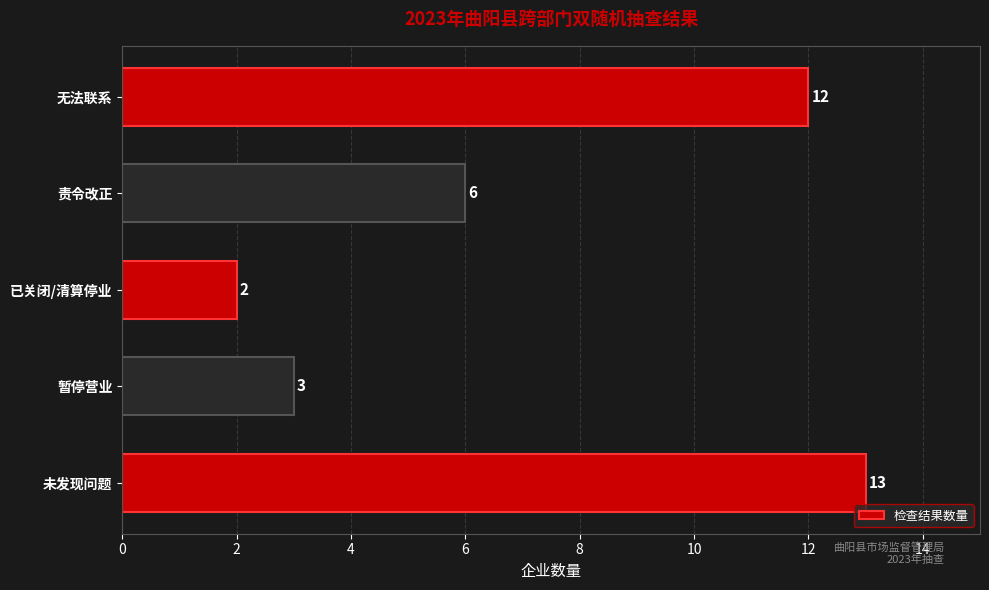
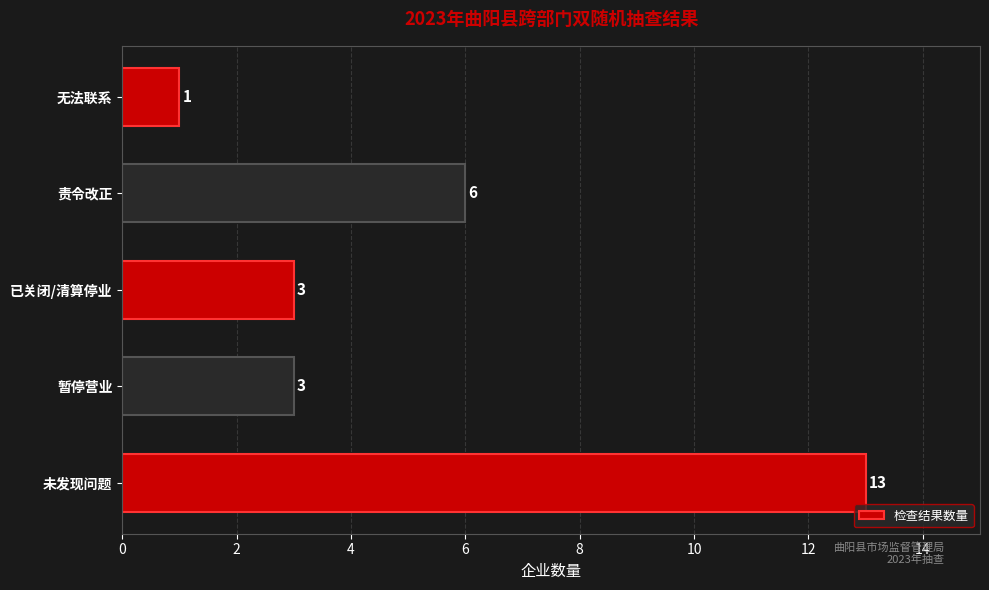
无法联系: 12 -> 1
已关闭/清算停业: 2 -> 3
